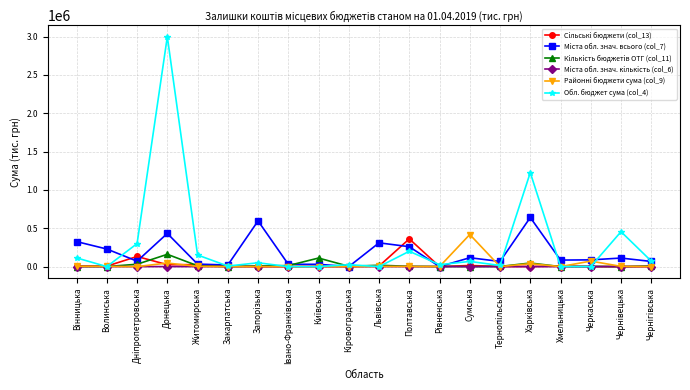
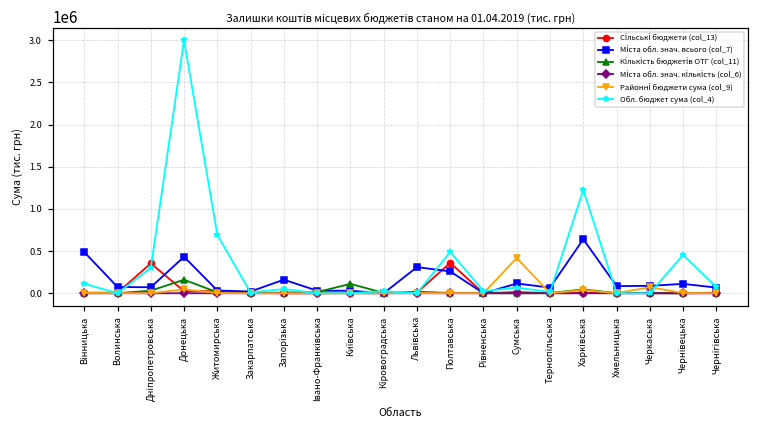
Міста обл. знач. всього (col_7), Вінницька: 300000 -> 500000
Міста обл. знач. всього (col_7), Волинська: 200000 -> 100000
Сільські бюджети (col_13), Дніпропетровська: 100000 -> 400000
Обл. бюджет сума (col_4), Житомирська: 200000 -> 700000
Міста обл. знач. всього (col_7), Запорiзька: 600000 -> 200000
Обл. бюджет сума (col_4), Полтавська: 200000 -> 500000
